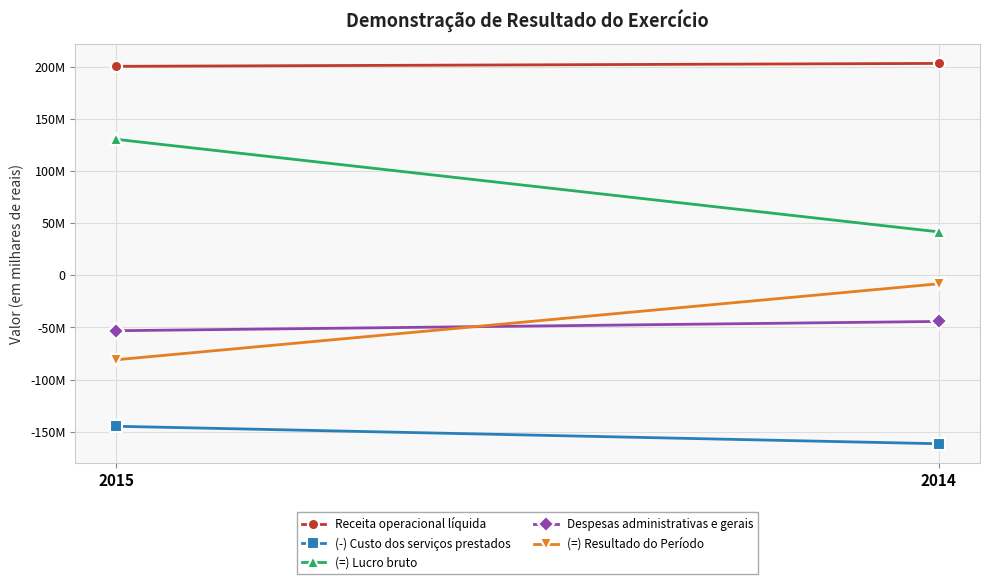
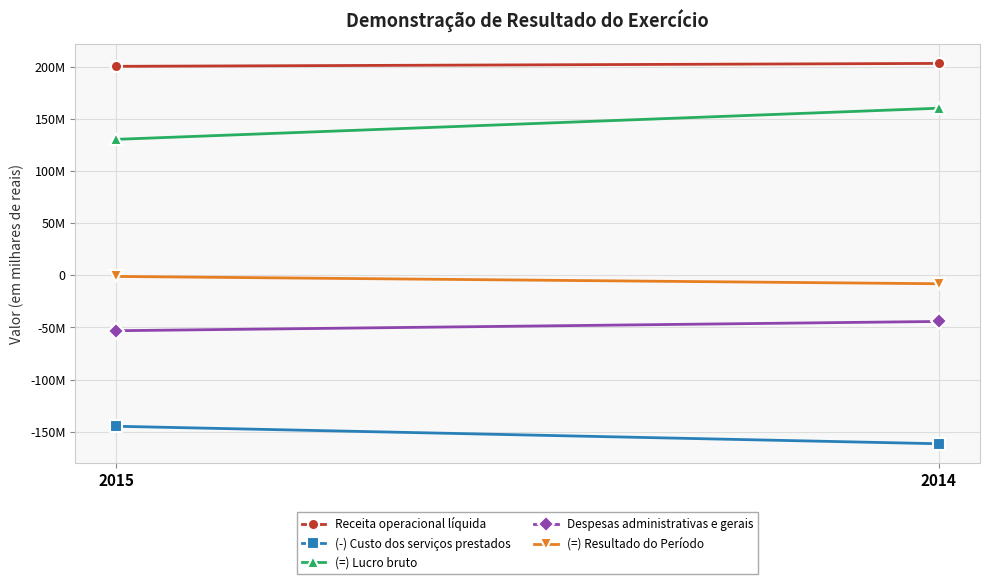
(=) Resultado do Período, 2015: -81000000 -> -1000000
(=) Lucro bruto, 2014: 42000000 -> 160000000
